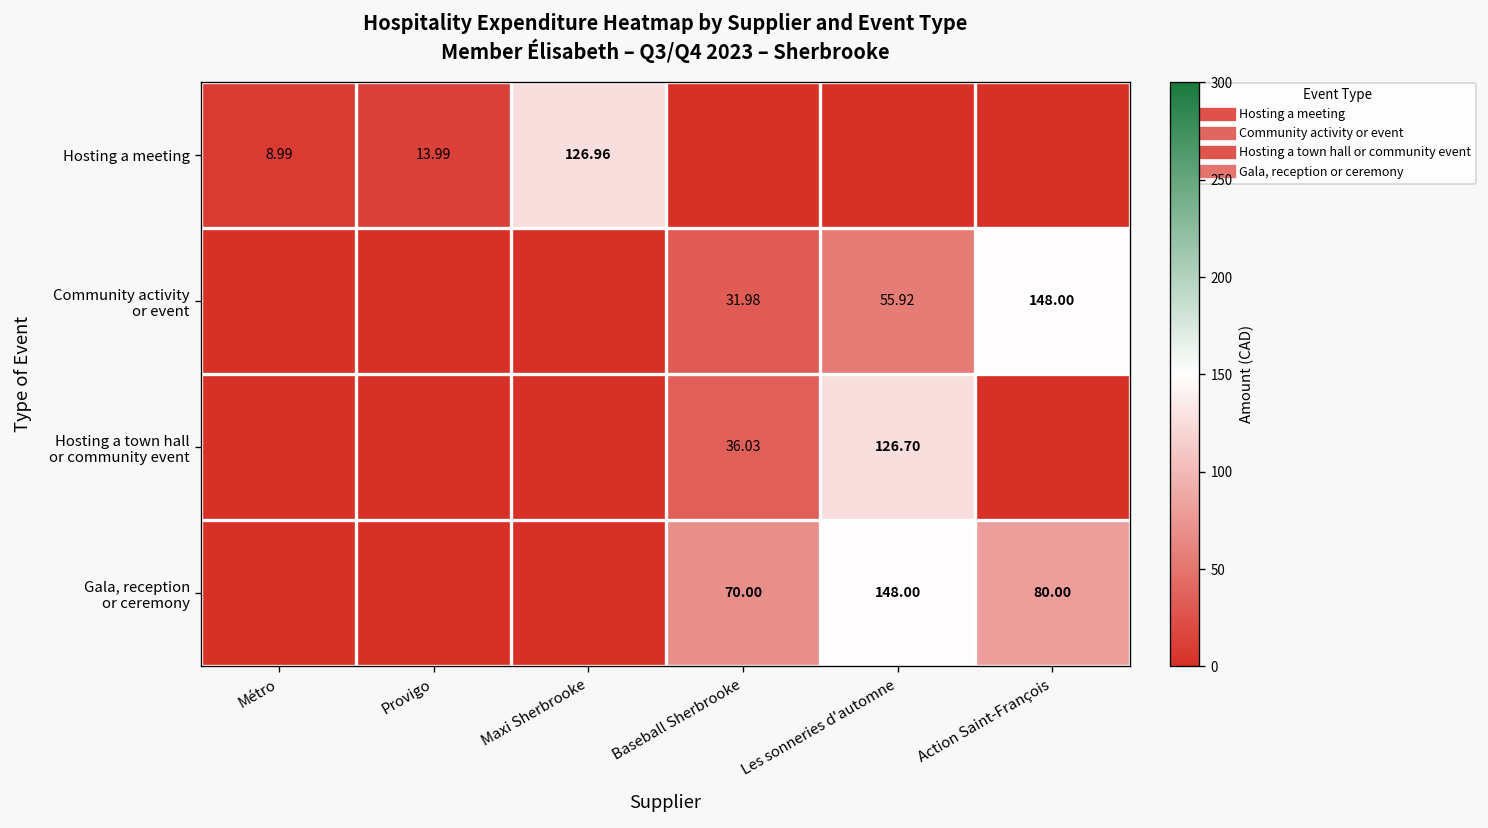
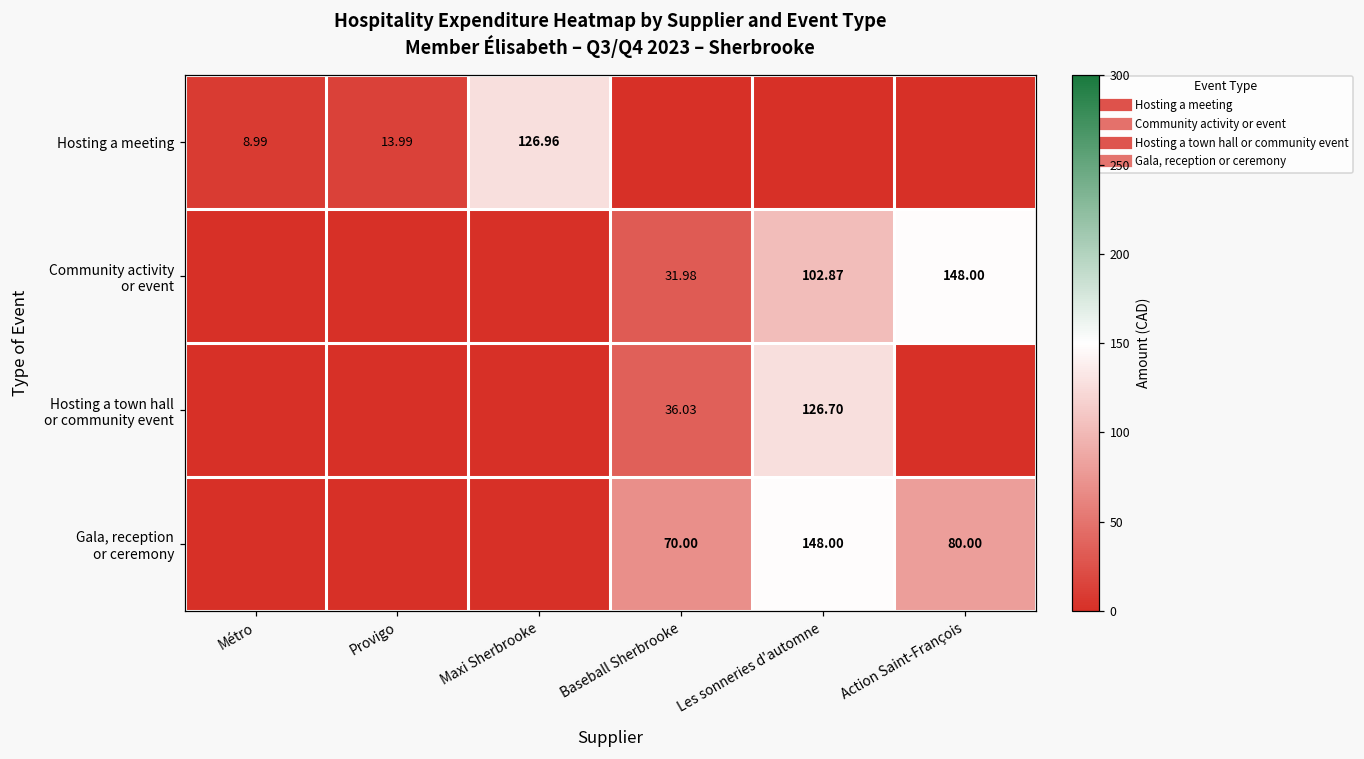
Community activity or event, Les sonneries d'automne: 55.92 -> 102.87
